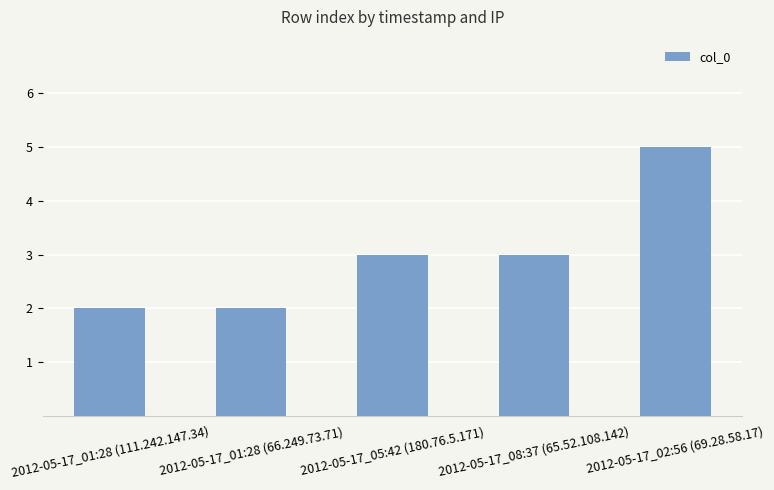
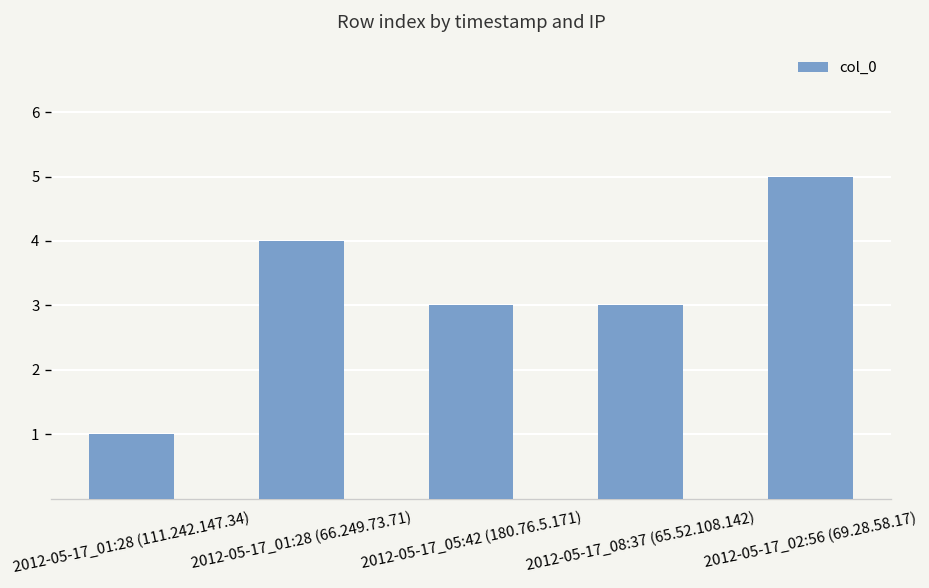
2012-05-17_01:28 (111.242.147.34): 2 -> 1
2012-05-17_01:28 (66.249.73.71): 2 -> 4
